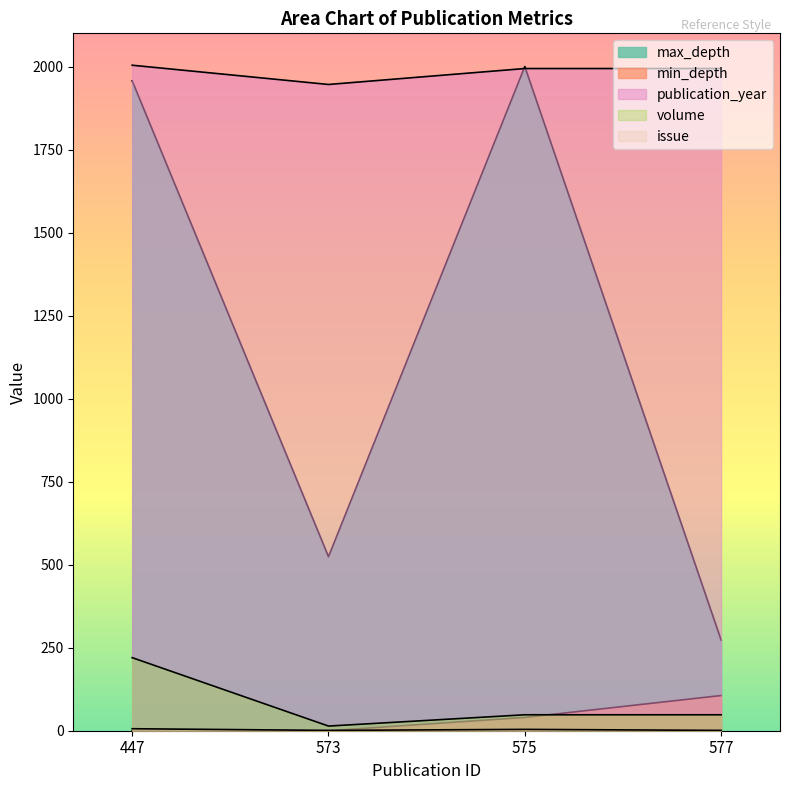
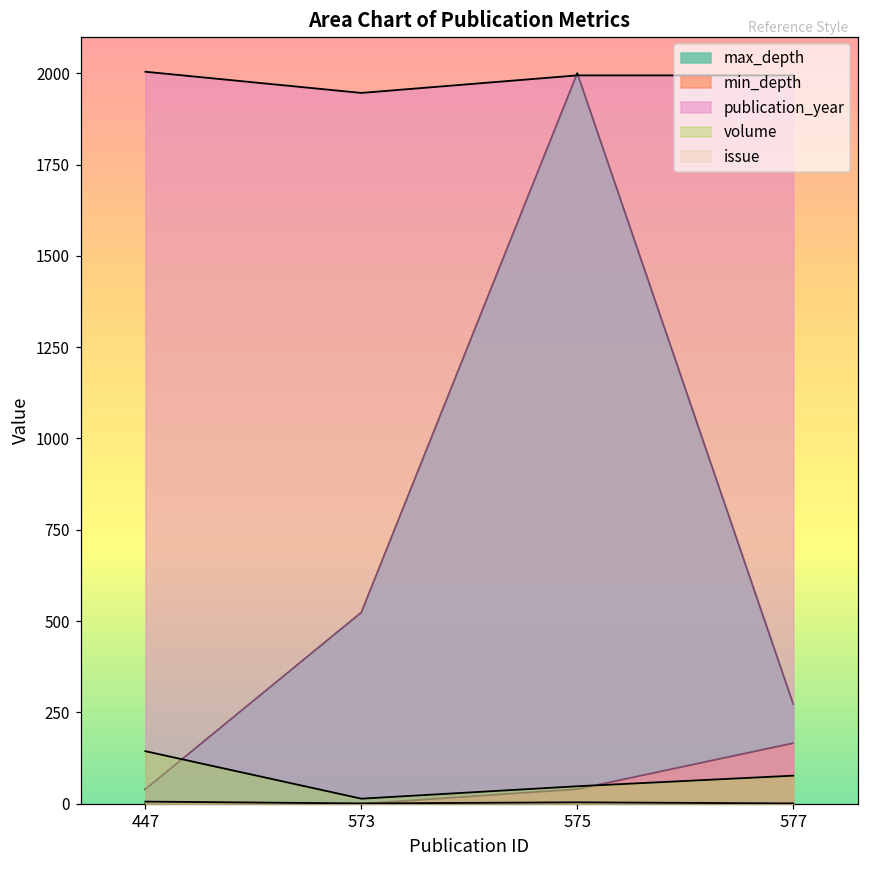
max_depth, 447: 1960 -> 40
volume, 447: 220 -> 140
min_depth, 577: 110 -> 170
volume, 577: 50 -> 80
